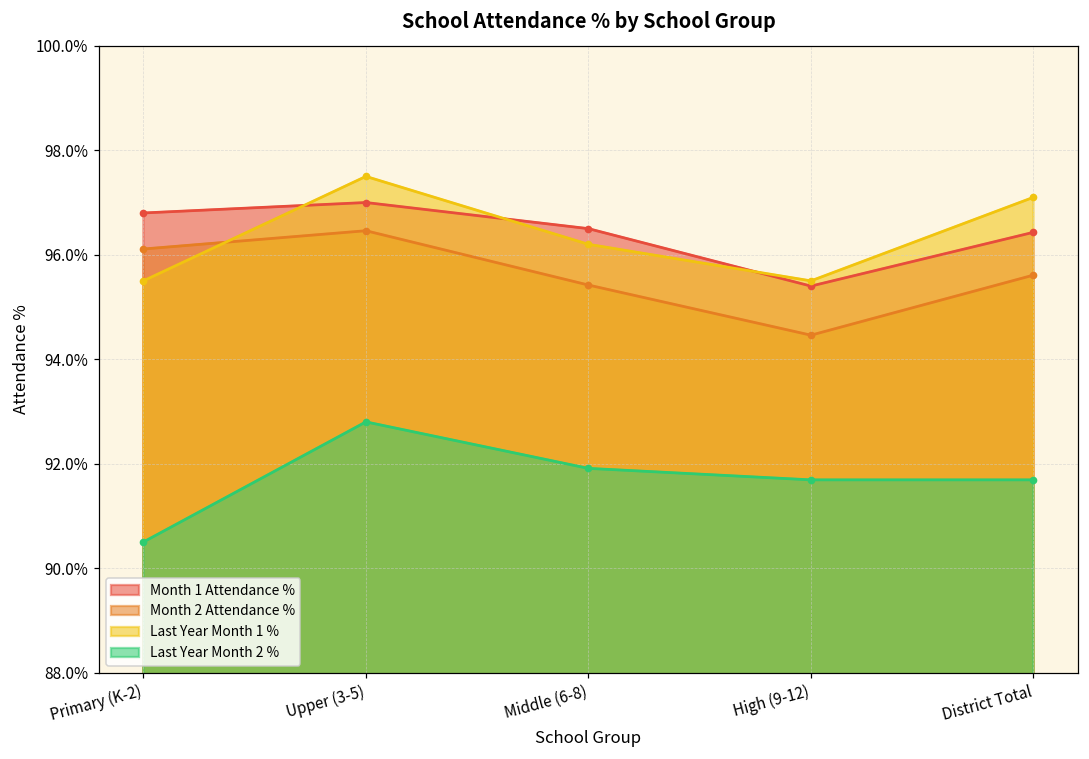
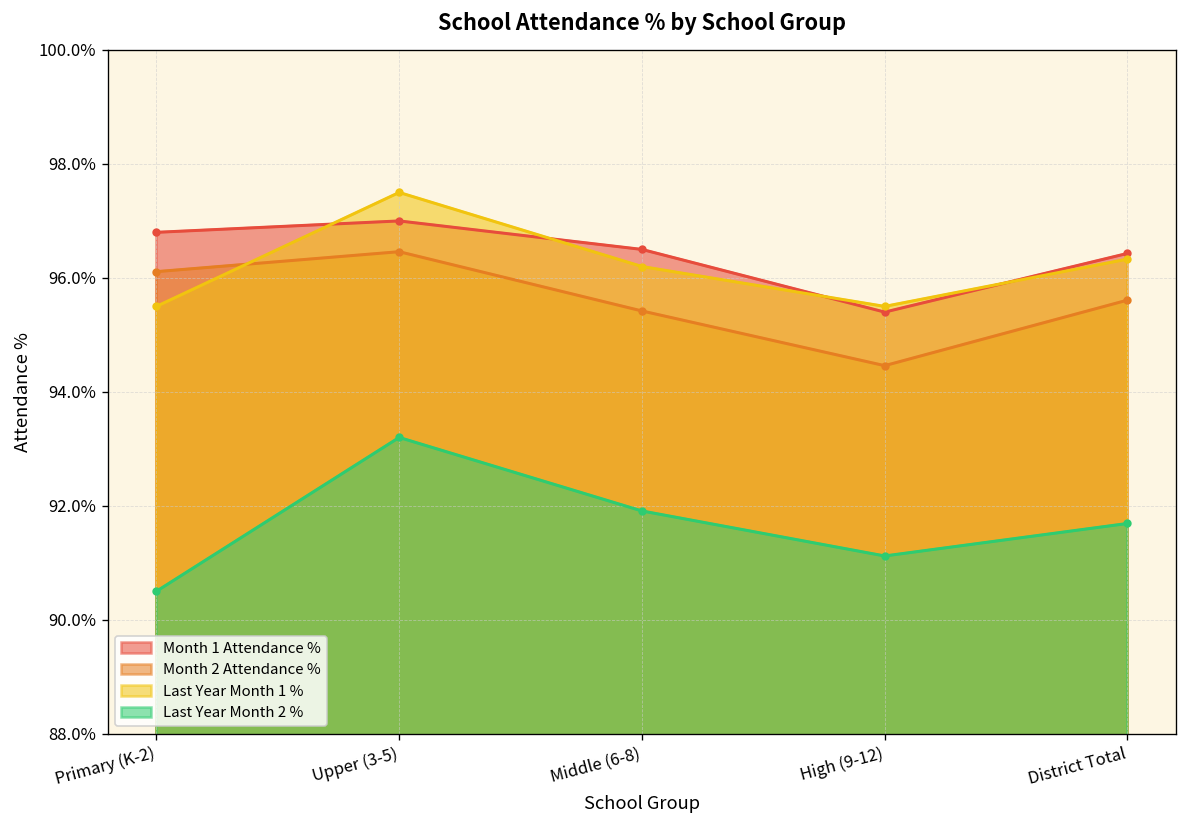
Last Year Month 2 %, Upper (3-5): 92.8% -> 93.2%
Last Year Month 2 %, High (9-12): 91.7% -> 91.1%
Last Year Month 1 %, District Total: 97.1% -> 96.3%
